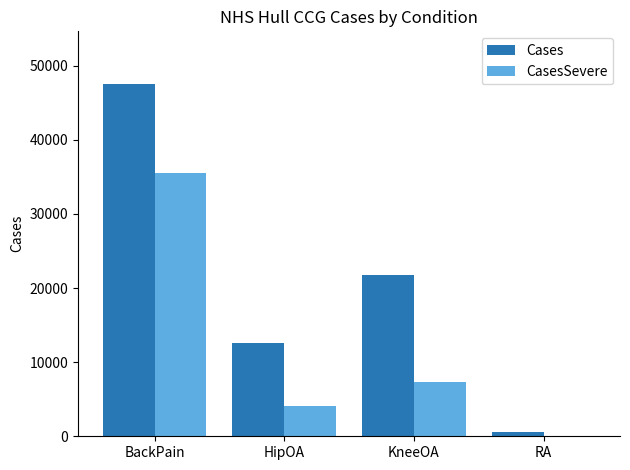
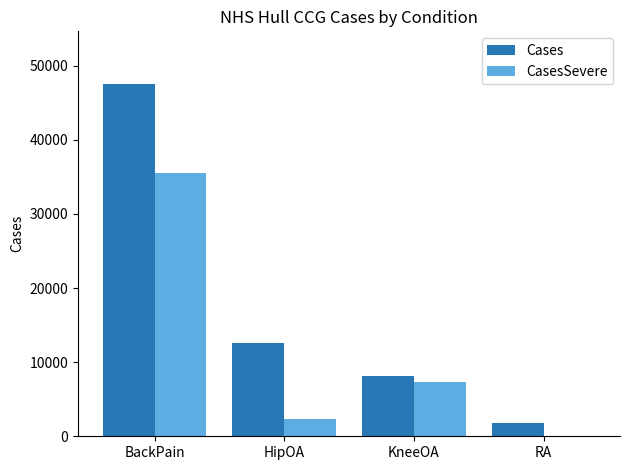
CasesSevere, HipOA: 4000 -> 2000
Cases, KneeOA: 22000 -> 8000
Cases, RA: 1000 -> 2000
